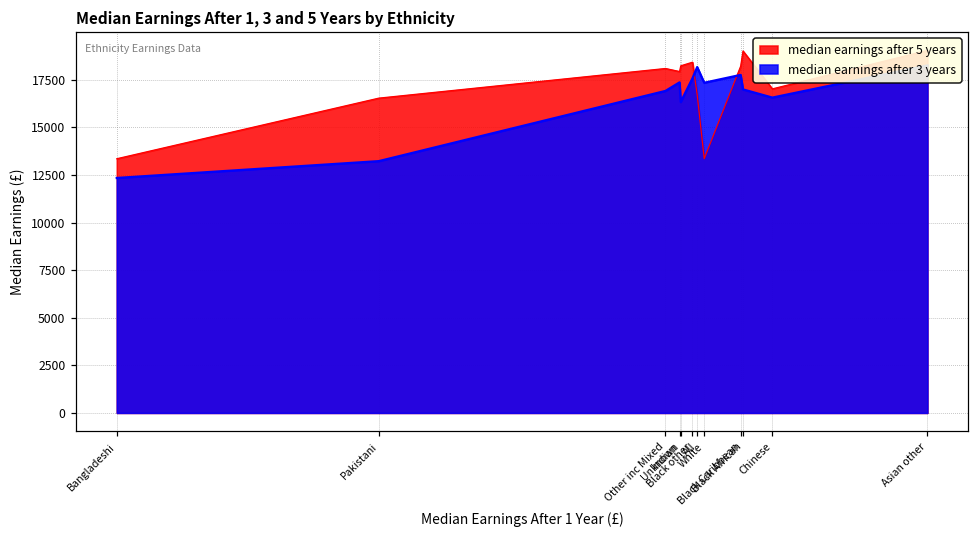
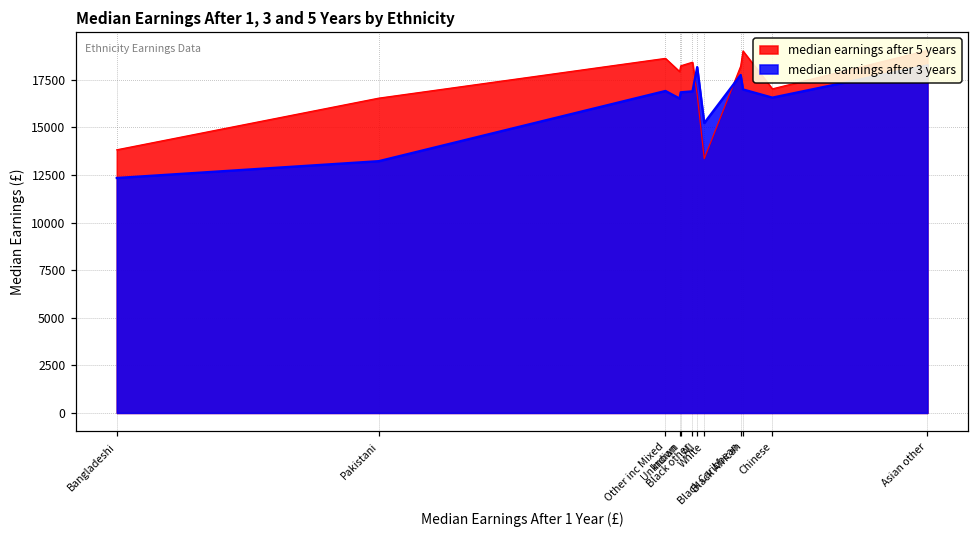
median earnings after 5 years, Bangladeshi: 13400 -> 13800
median earnings after 5 years, Other inc Mixed: 18100 -> 18600
median earnings after 3 years, Indian: 17400 -> 16500
median earnings after 3 years, Unknown: 16300 -> 16800
median earnings after 3 years, Black other: 17600 -> 16900
median earnings after 3 years, White: 17300 -> 15200
